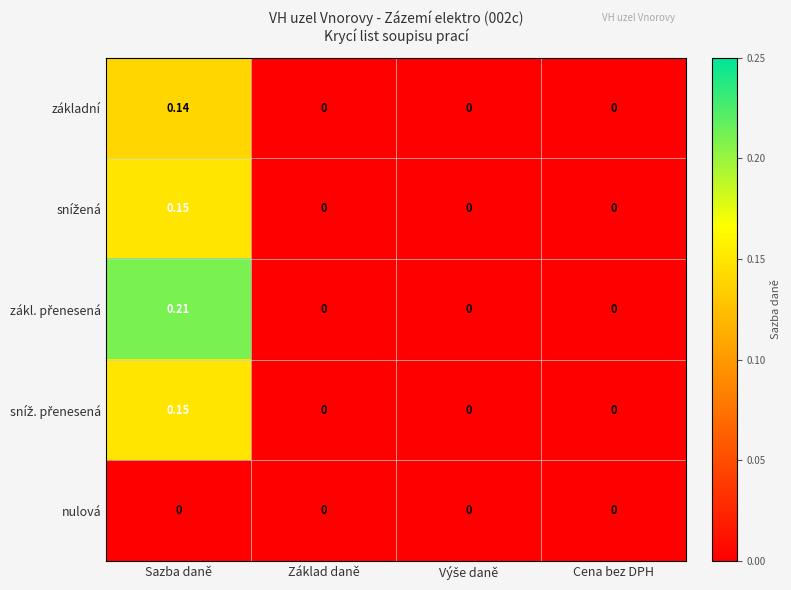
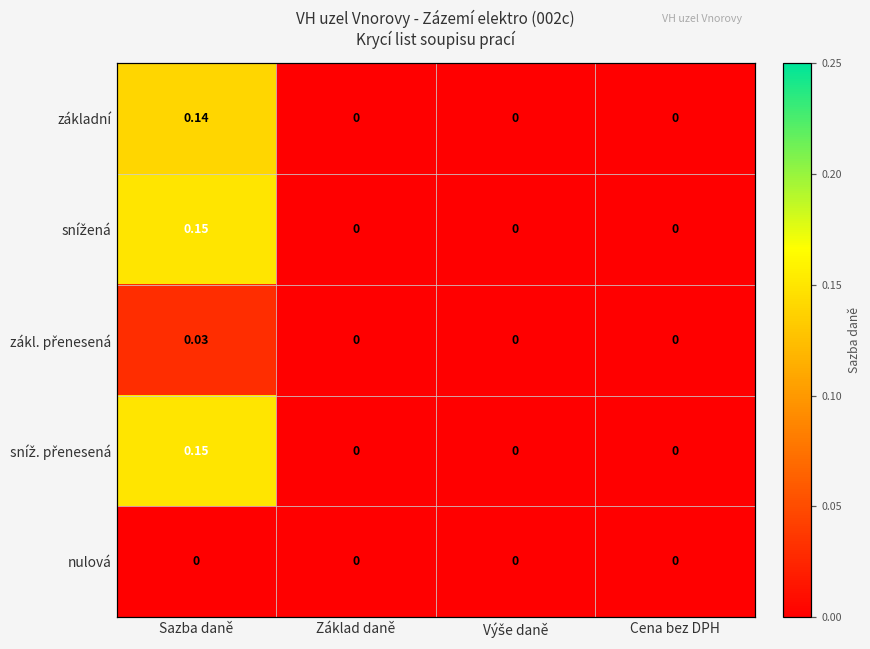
zákl. přenesená, Sazba daně: 0.21 -> 0.03
